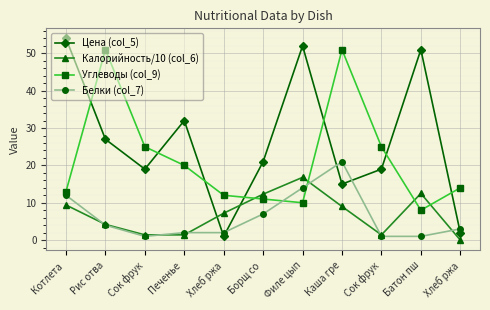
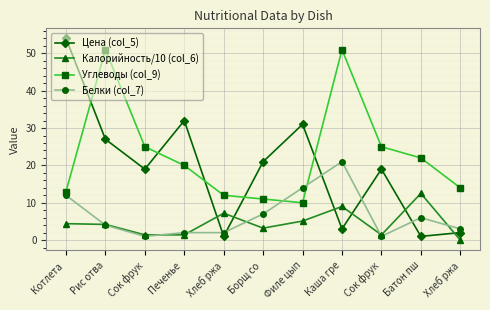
Калорийность/10 (col_6), Котлета: 9 -> 4
Калорийность/10 (col_6), Борщ со: 12 -> 3
Цена (col_5), Филе цып: 52 -> 31
Калорийность/10 (col_6), Филе цып: 17 -> 5
Цена (col_5), Каша гре: 15 -> 3
Цена (col_5), Батон пш: 51 -> 1
Углеводы (col_9), Батон пш: 8 -> 22
Белки (col_7), Батон пш: 1 -> 6
